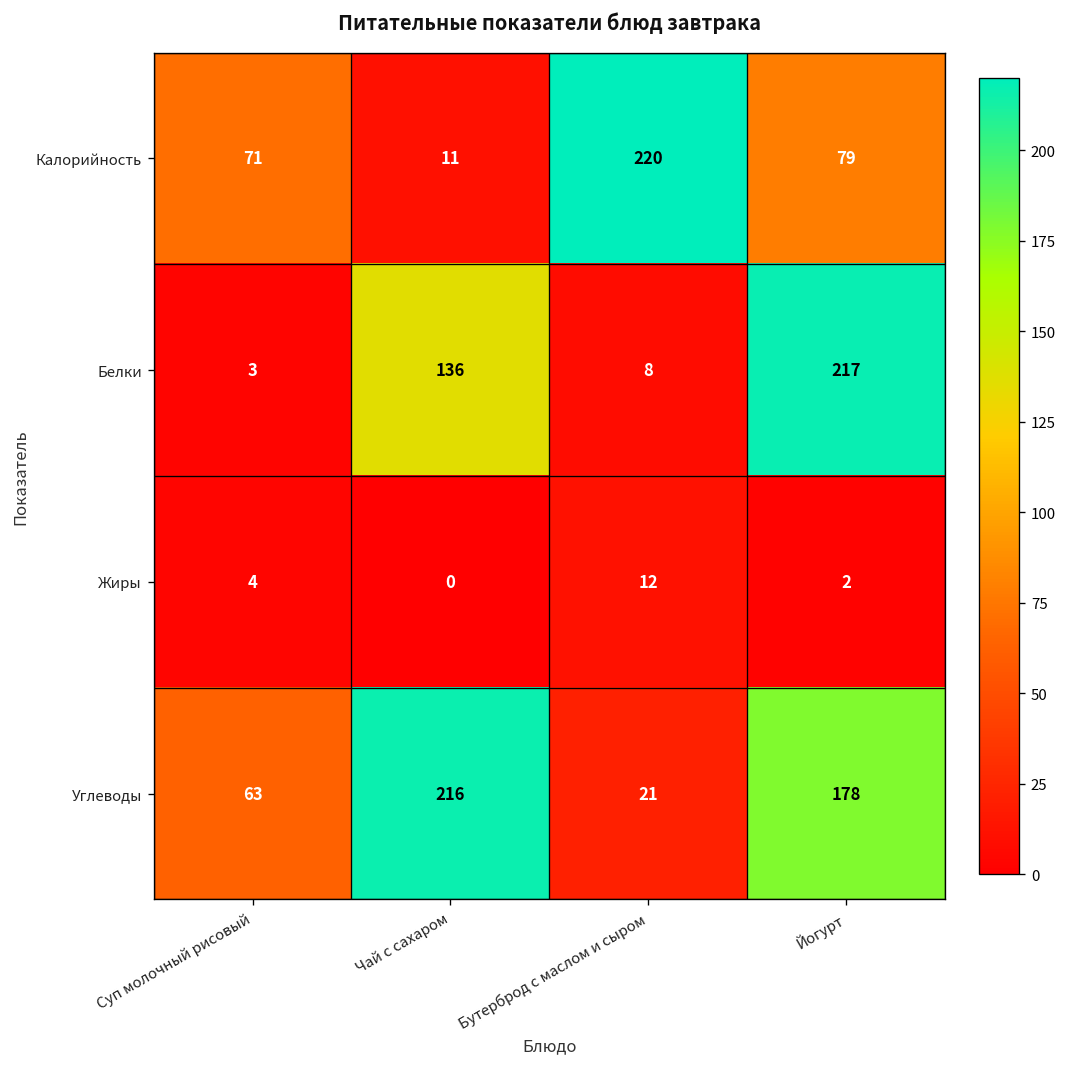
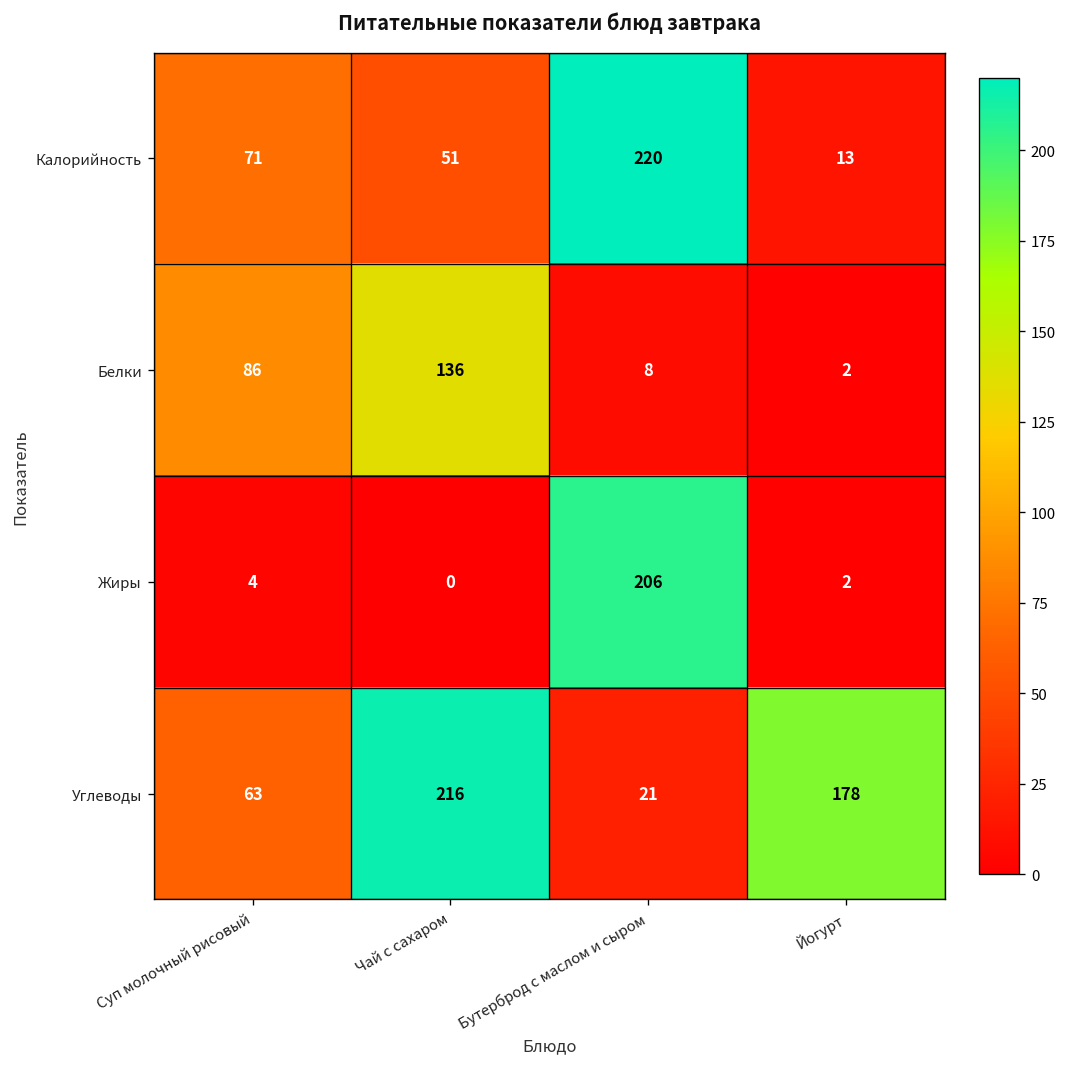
Калорийность, Чай с сахаром: 11 -> 51
Калорийность, Йогурт: 79 -> 13
Белки, Суп молочный рисовый: 3 -> 86
Белки, Йогурт: 217 -> 2
Жиры, Бутерброд с маслом и сыром: 12 -> 206
